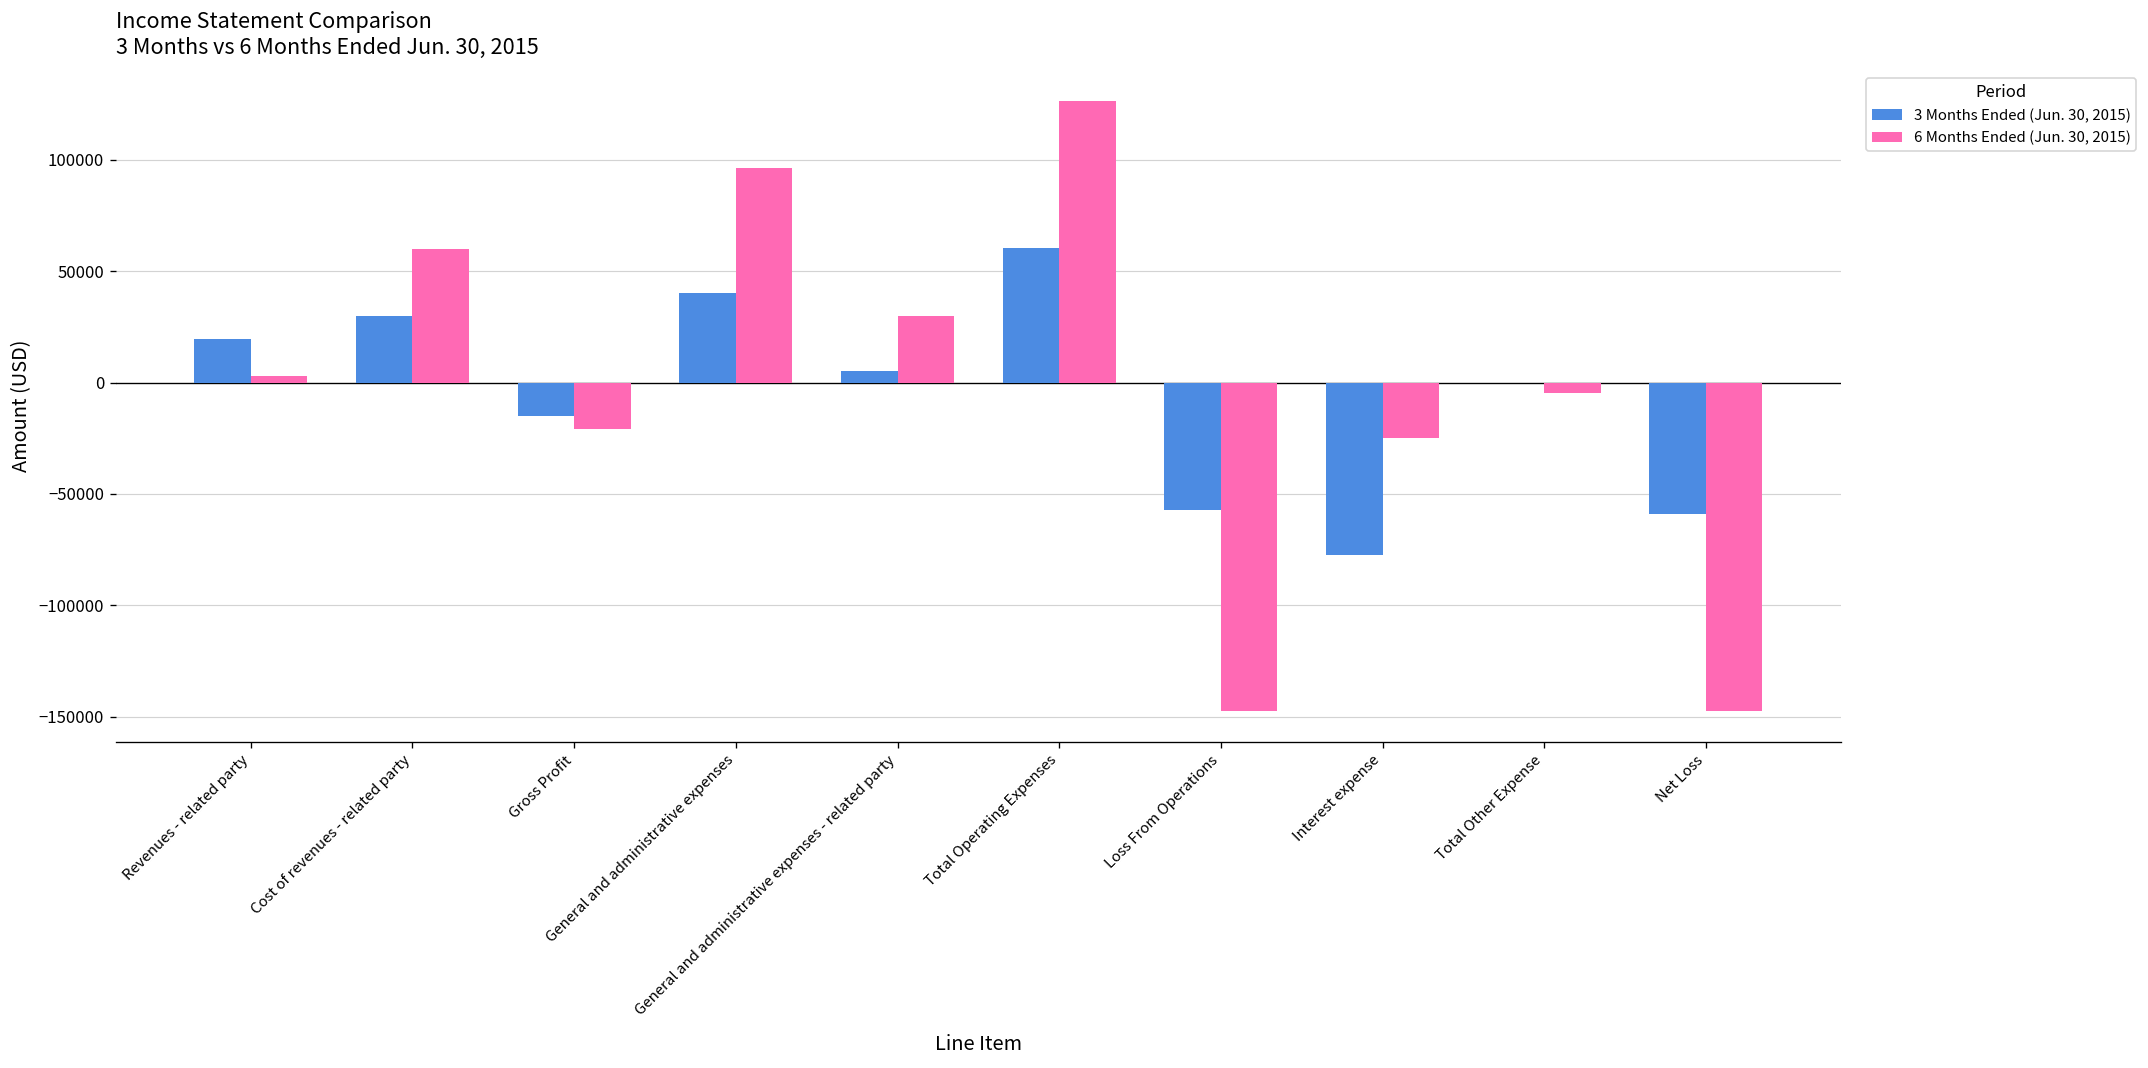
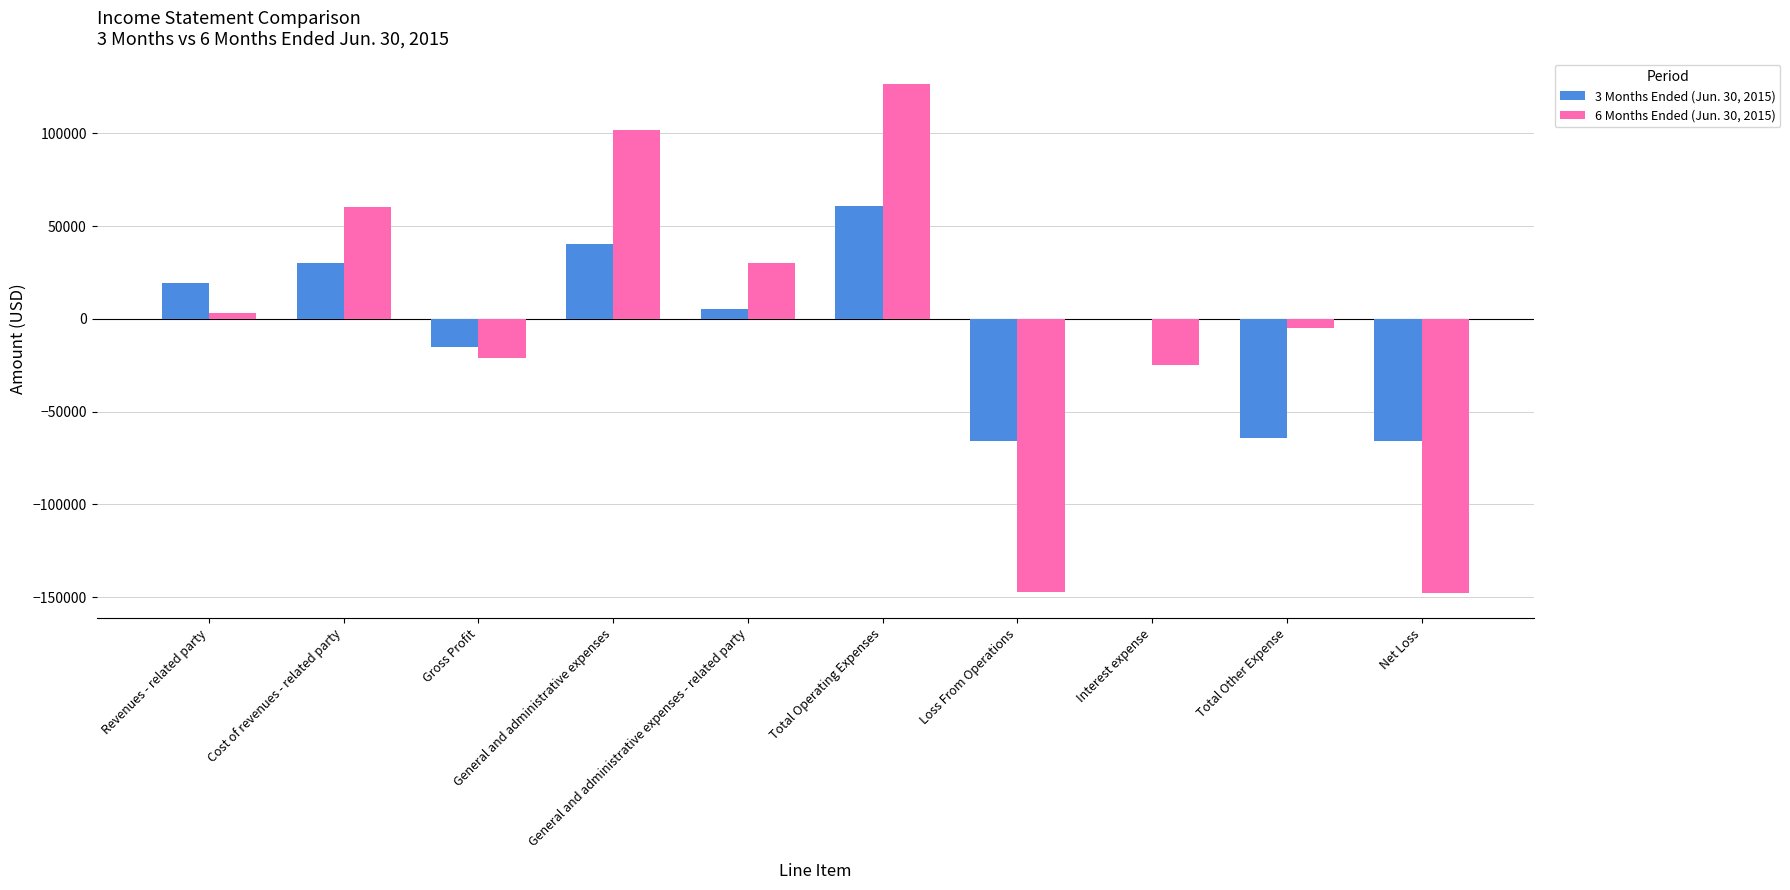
6 Months Ended (Jun. 30, 2015), General and administrative expenses: 96000 -> 102000
3 Months Ended (Jun. 30, 2015), Loss From Operations: -57000 -> -66000
3 Months Ended (Jun. 30, 2015), Interest expense: -78000 -> 0
3 Months Ended (Jun. 30, 2015), Total Other Expense: 0 -> -64000
3 Months Ended (Jun. 30, 2015), Net Loss: -59000 -> -66000
